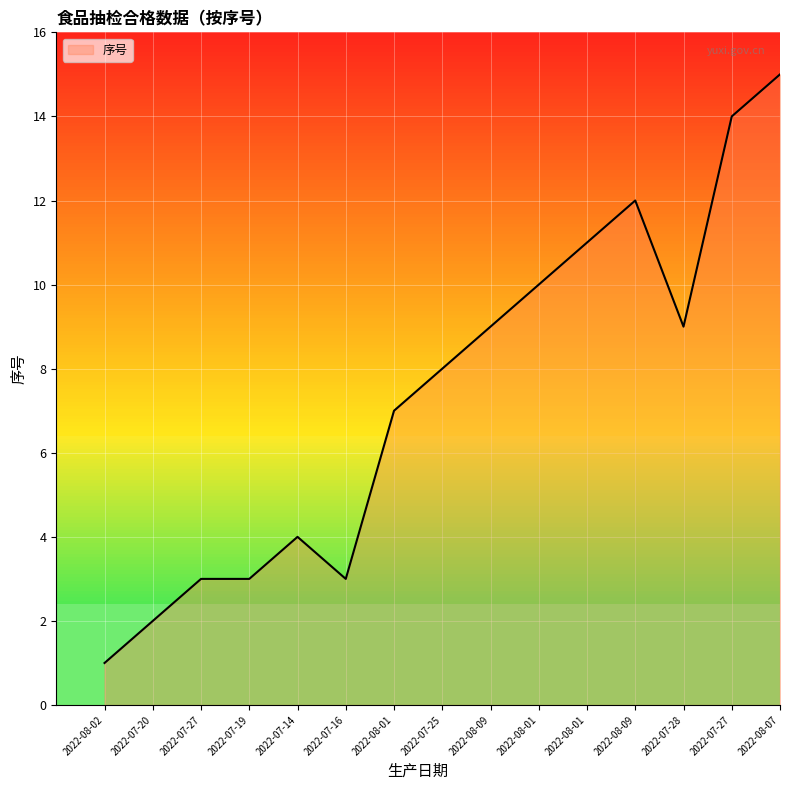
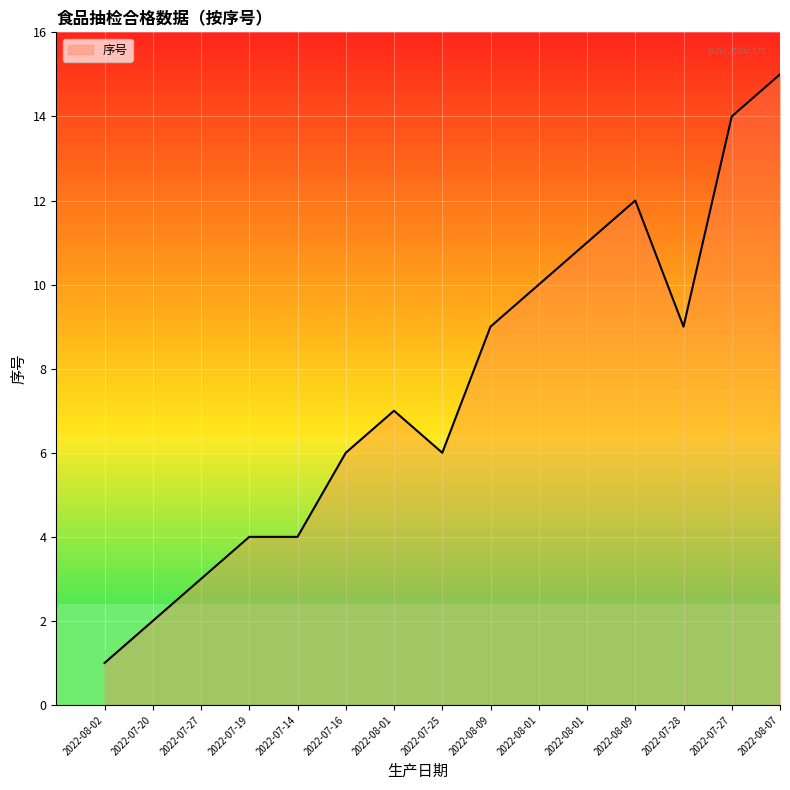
2022-07-19: 3 -> 4
2022-07-16: 3 -> 6
2022-07-25: 8 -> 6
